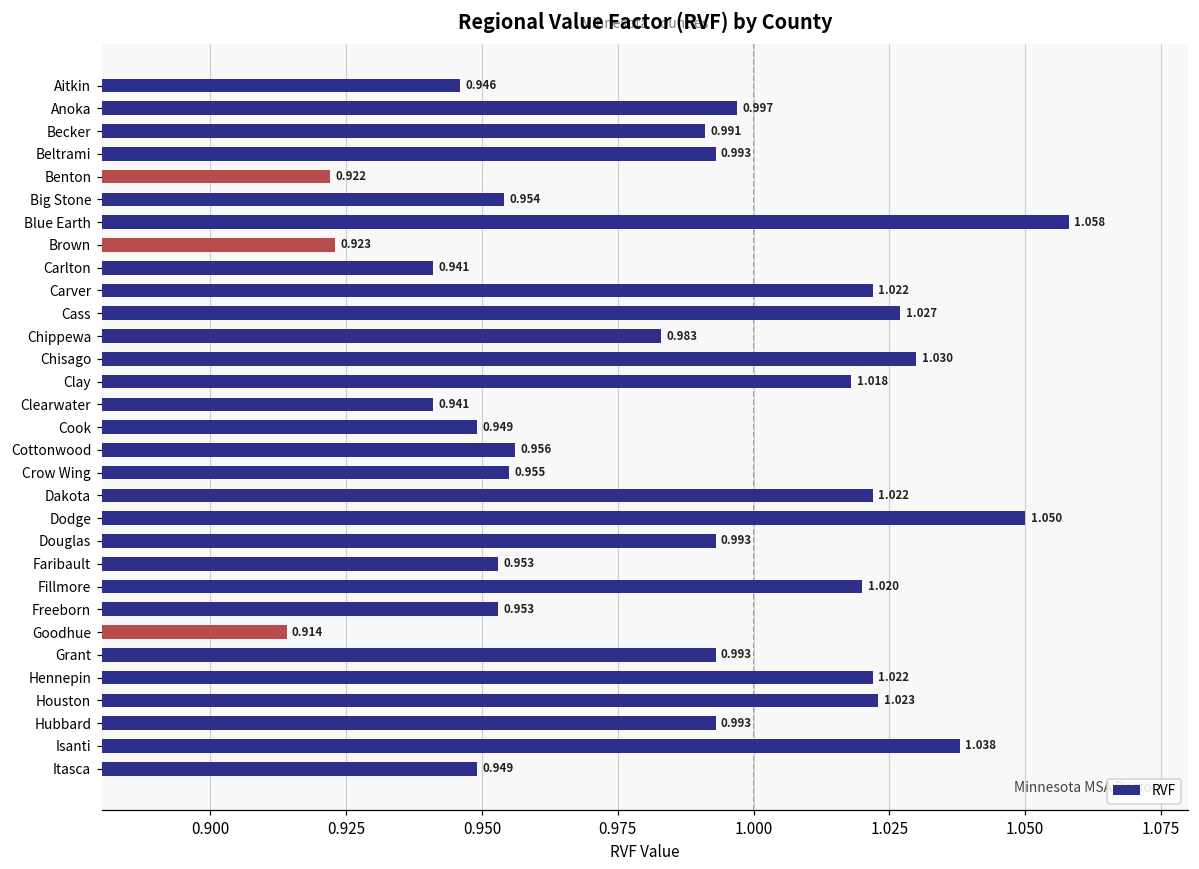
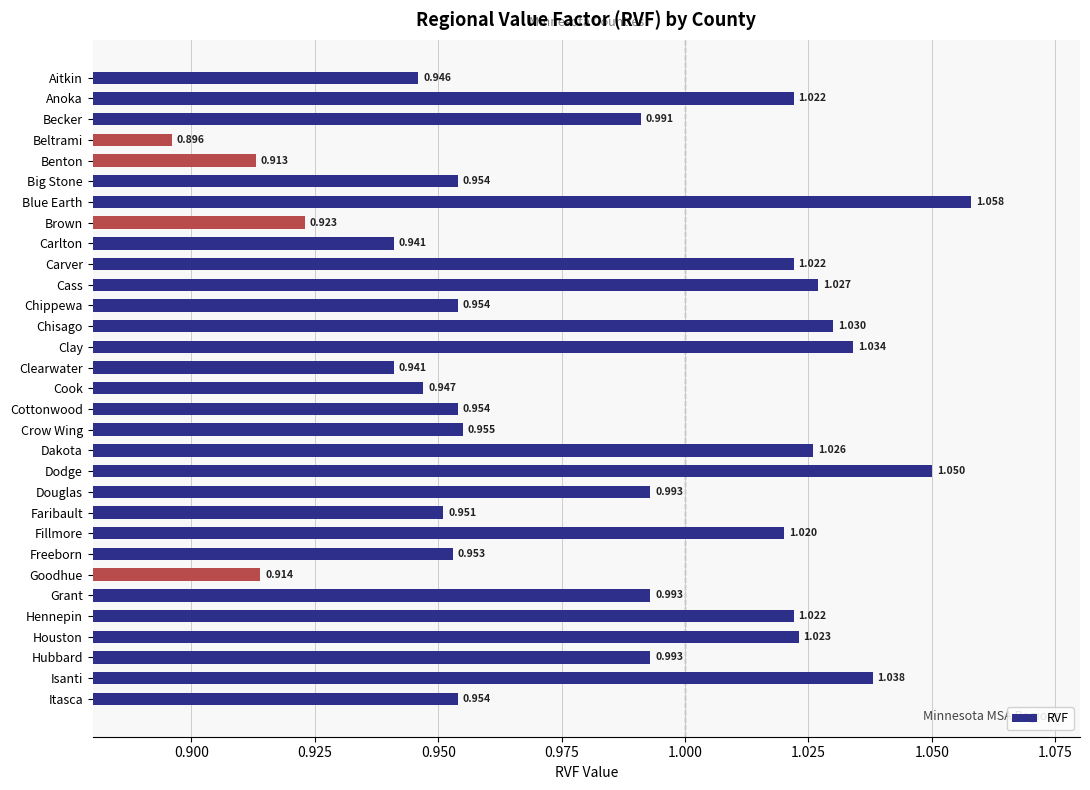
Anoka: 0.997 -> 1.022
Beltrami: 0.993 -> 0.896
Benton: 0.922 -> 0.913
Chippewa: 0.983 -> 0.954
Clay: 1.018 -> 1.034
Cook: 0.949 -> 0.947
Cottonwood: 0.956 -> 0.954
Dakota: 1.022 -> 1.026
Faribault: 0.953 -> 0.951
Itasca: 0.949 -> 0.954
